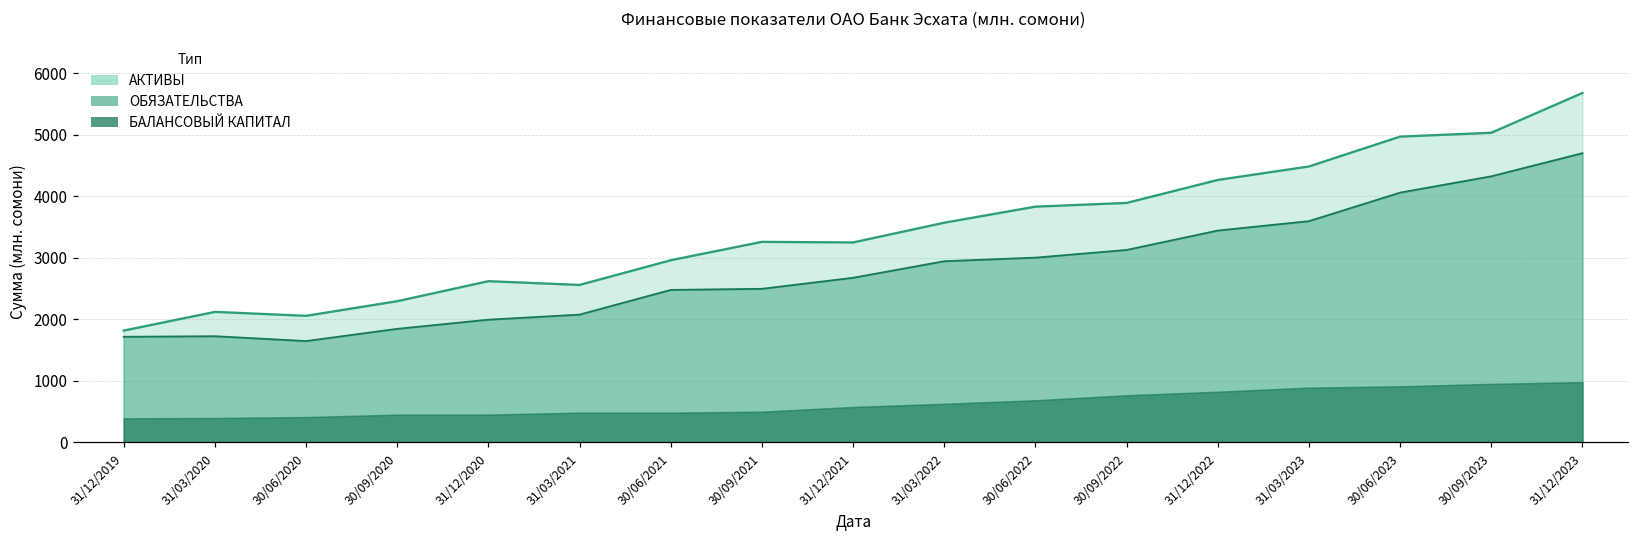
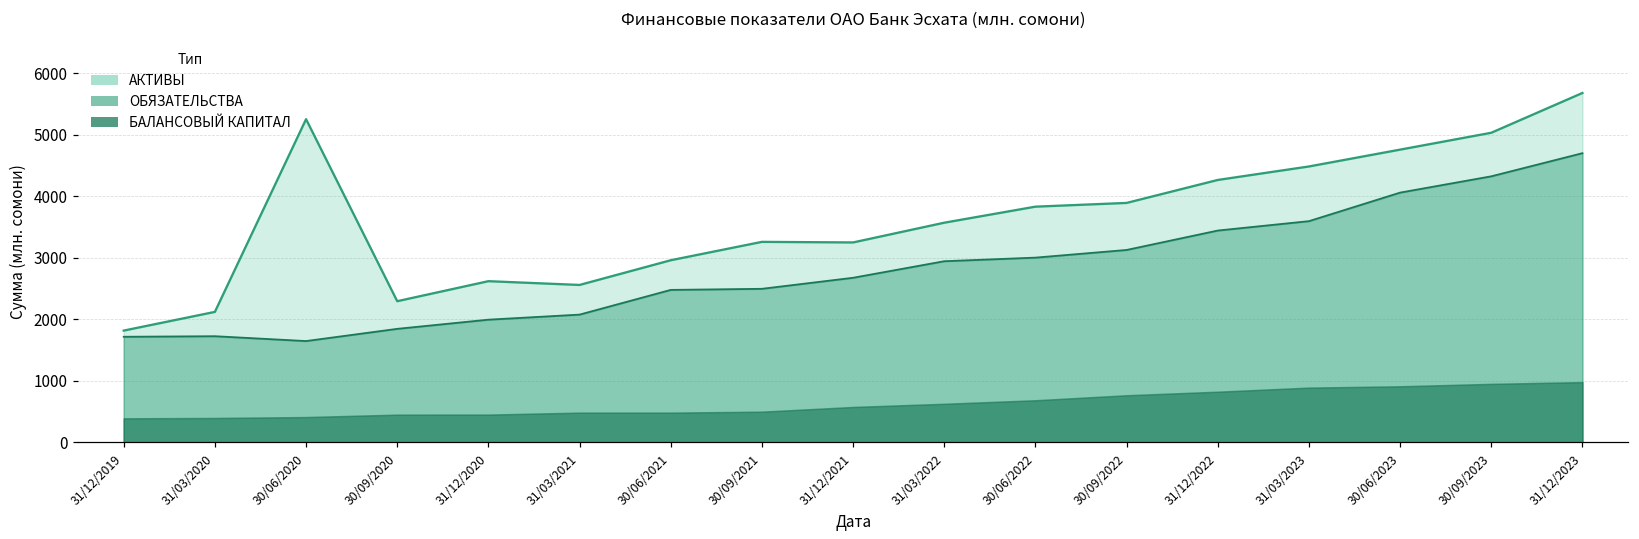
АКТИВЫ, 30/06/2020: 2100 -> 5300
АКТИВЫ, 30/06/2023: 5000 -> 4800
